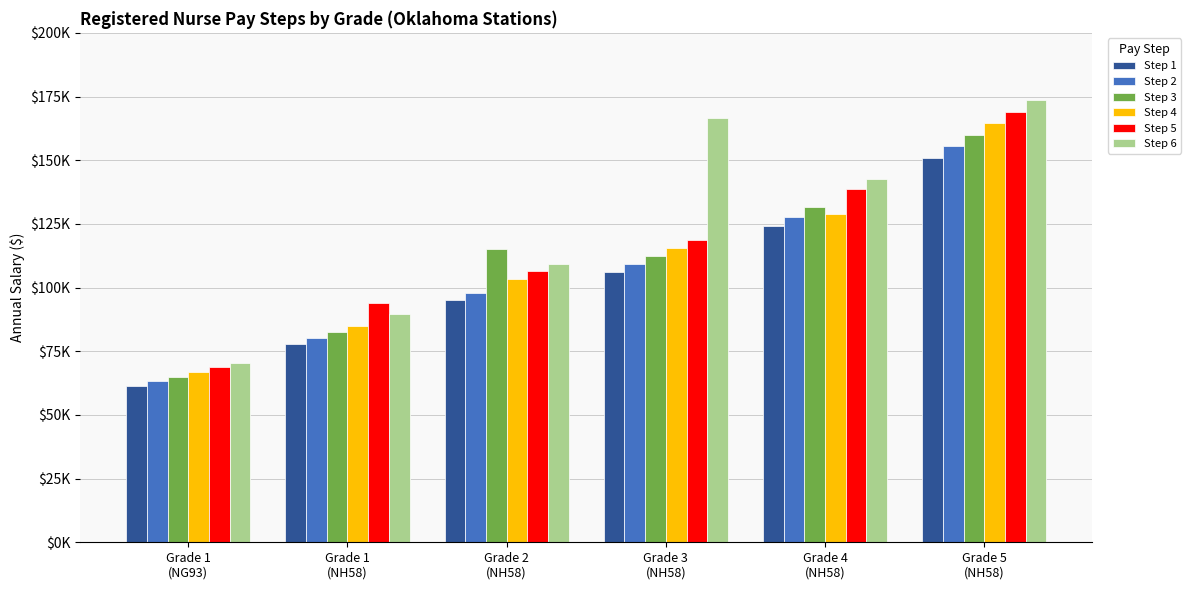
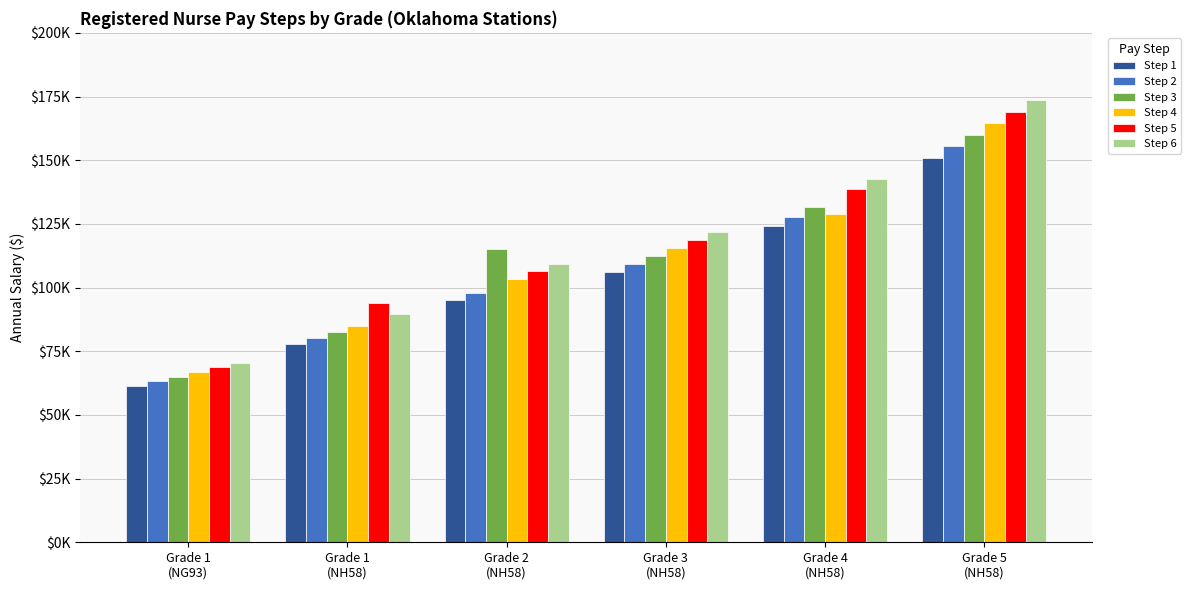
Step 6, Grade 3 (NH58): $166000 -> $122000
